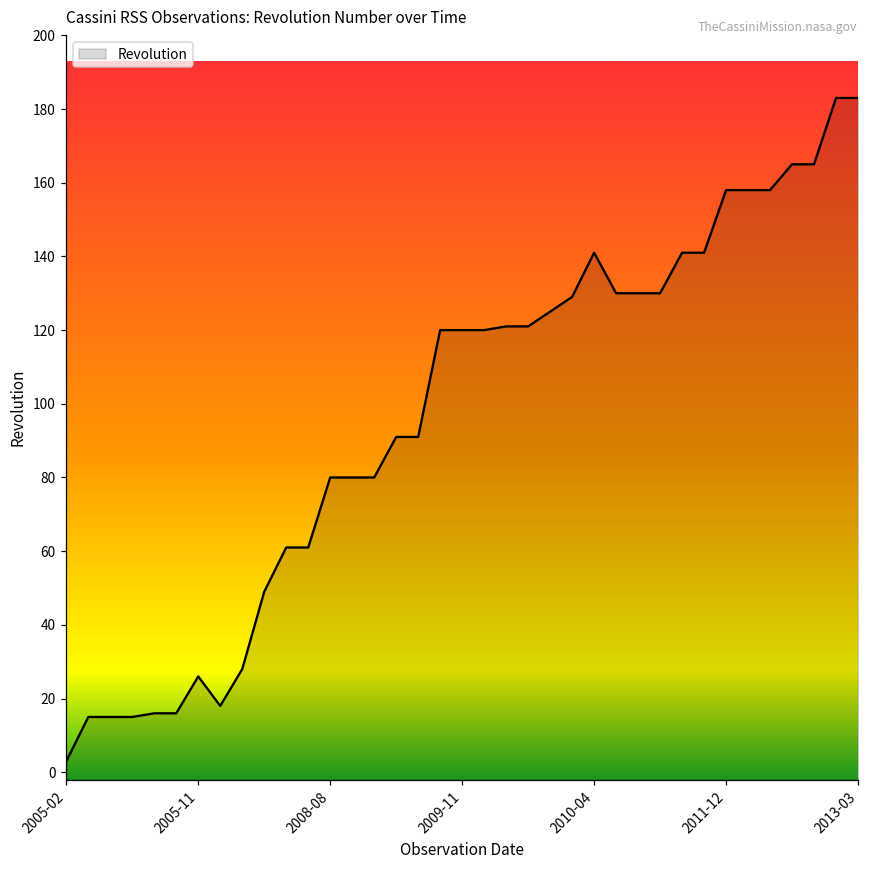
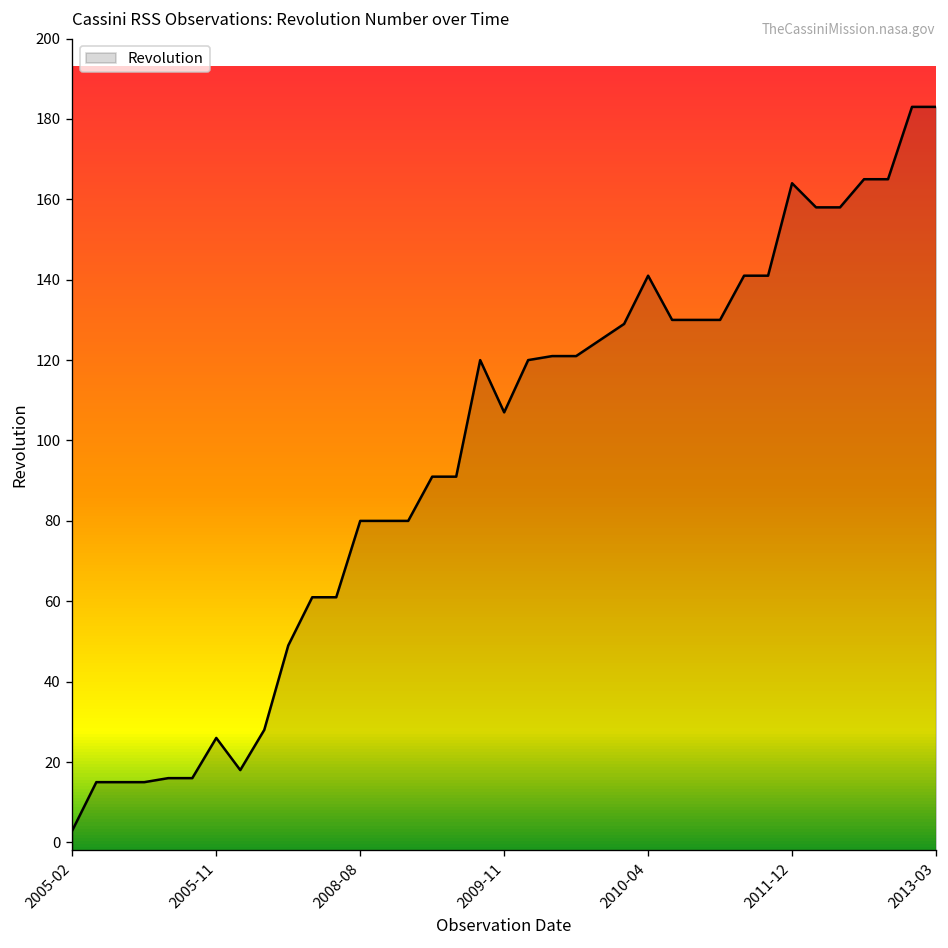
2009-11: 120 -> 107
2011-12: 158 -> 164
